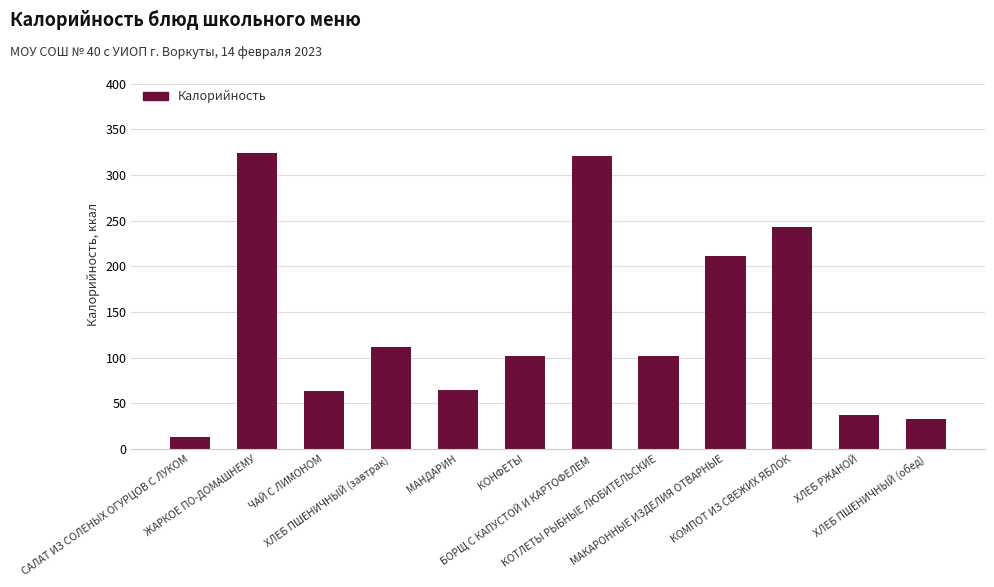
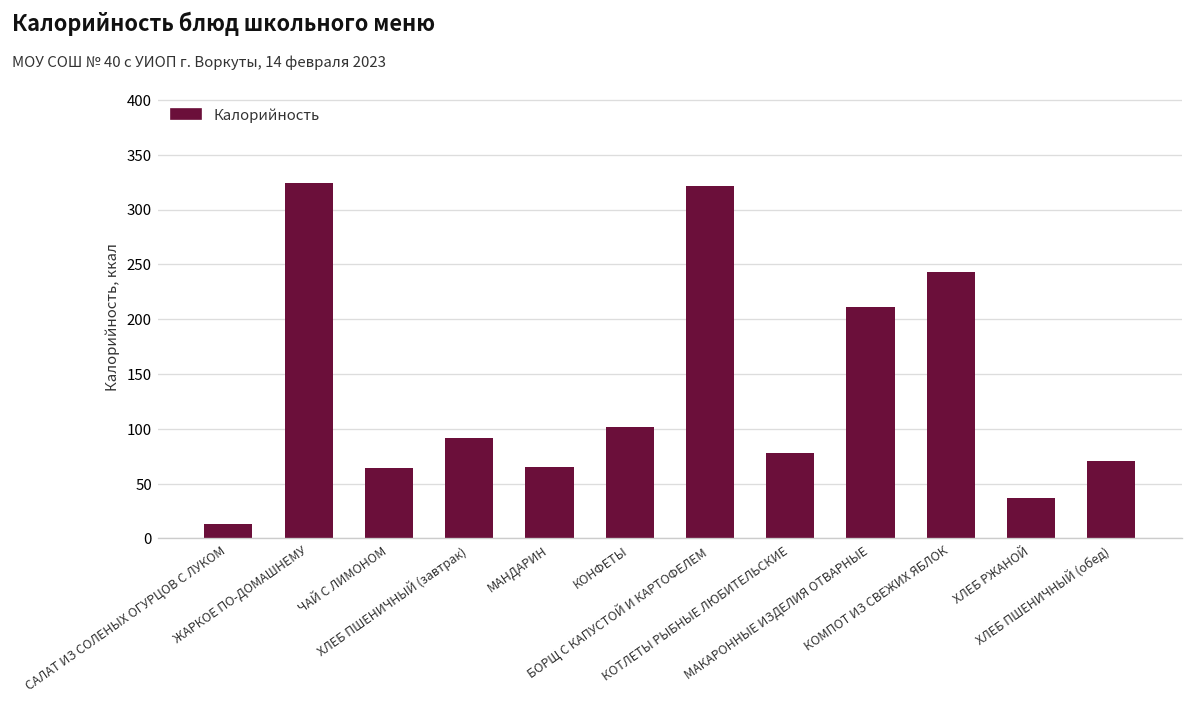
ХЛЕБ ПШЕНИЧНЫЙ (завтрак): 110 -> 90
КОТЛЕТЫ РЫБНЫЕ ЛЮБИТЕЛЬСКИЕ: 100 -> 80
ХЛЕБ ПШЕНИЧНЫЙ (обед): 30 -> 70
